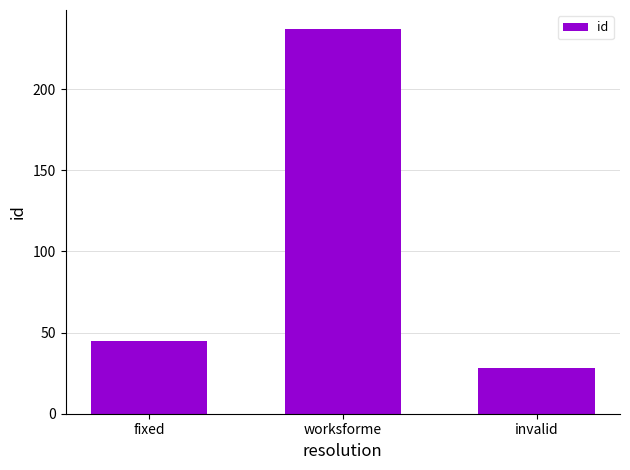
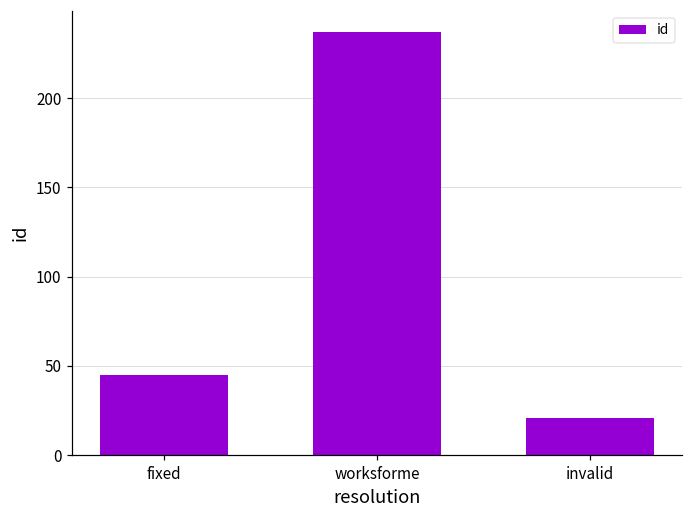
invalid: 28 -> 21
